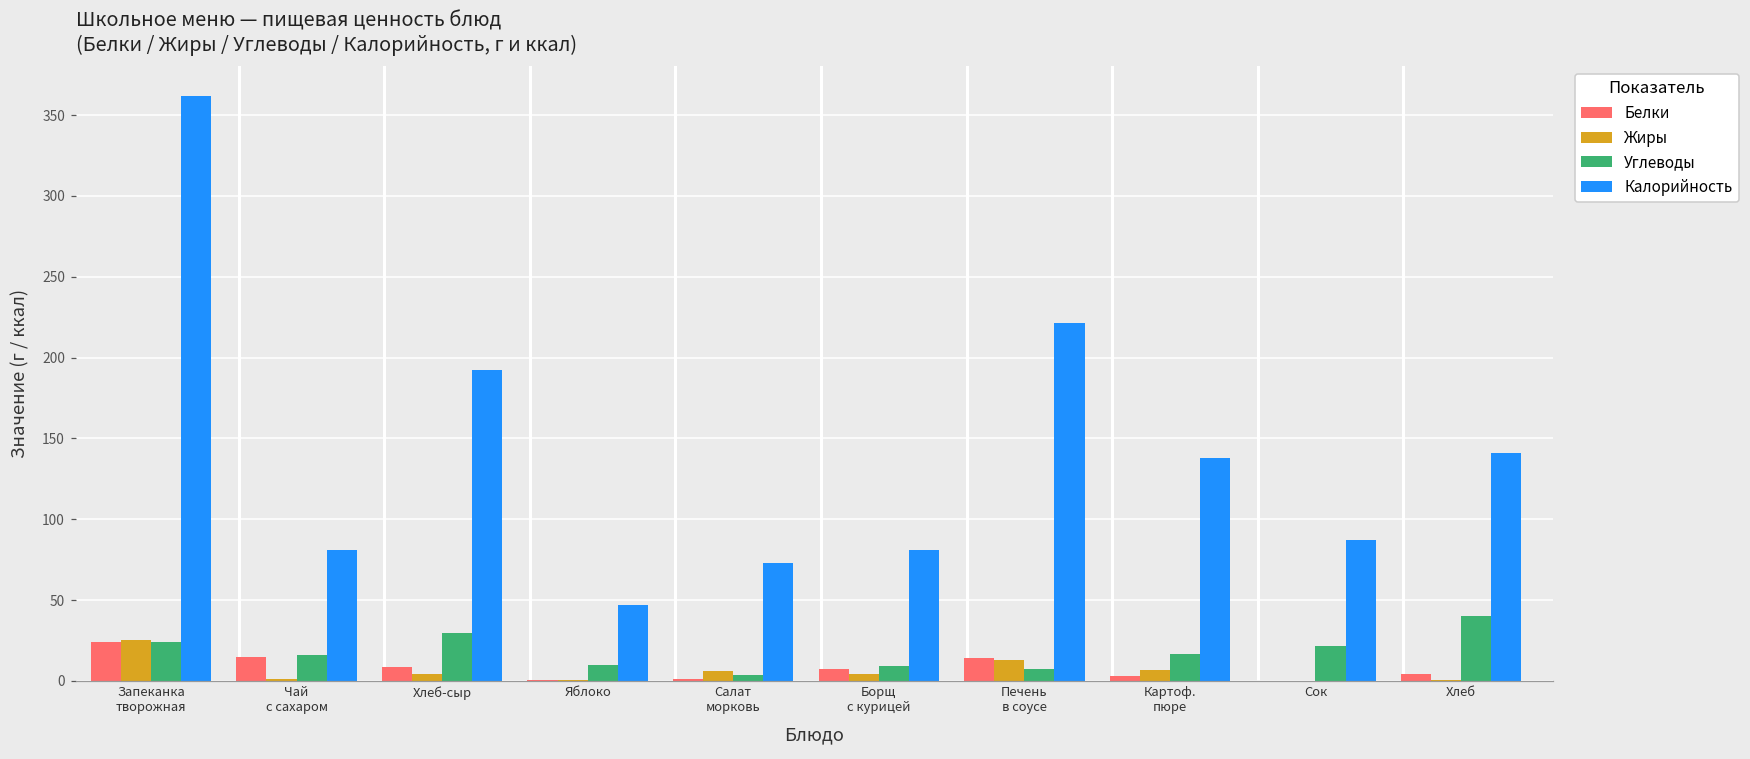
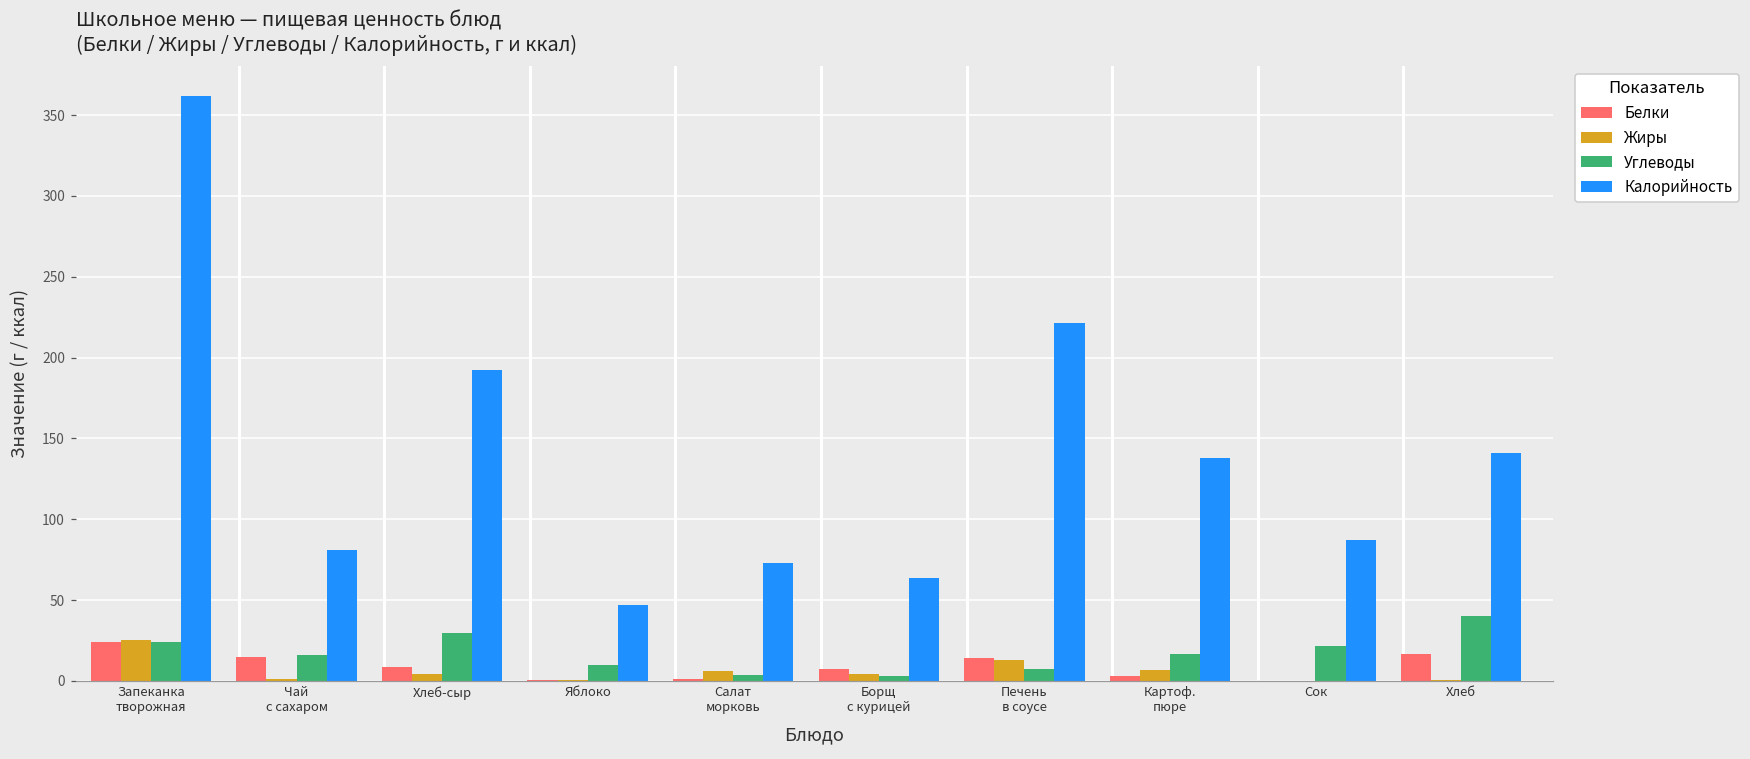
Углеводы, Борщ с курицей: 9 -> 3
Калорийность, Борщ с курицей: 81 -> 64
Белки, Хлеб: 5 -> 17
